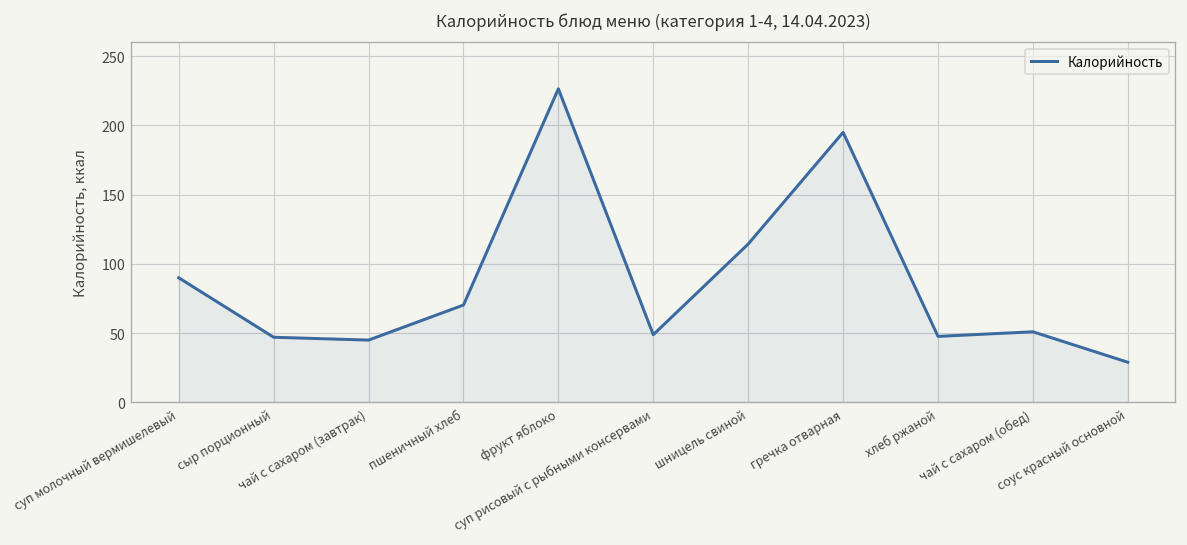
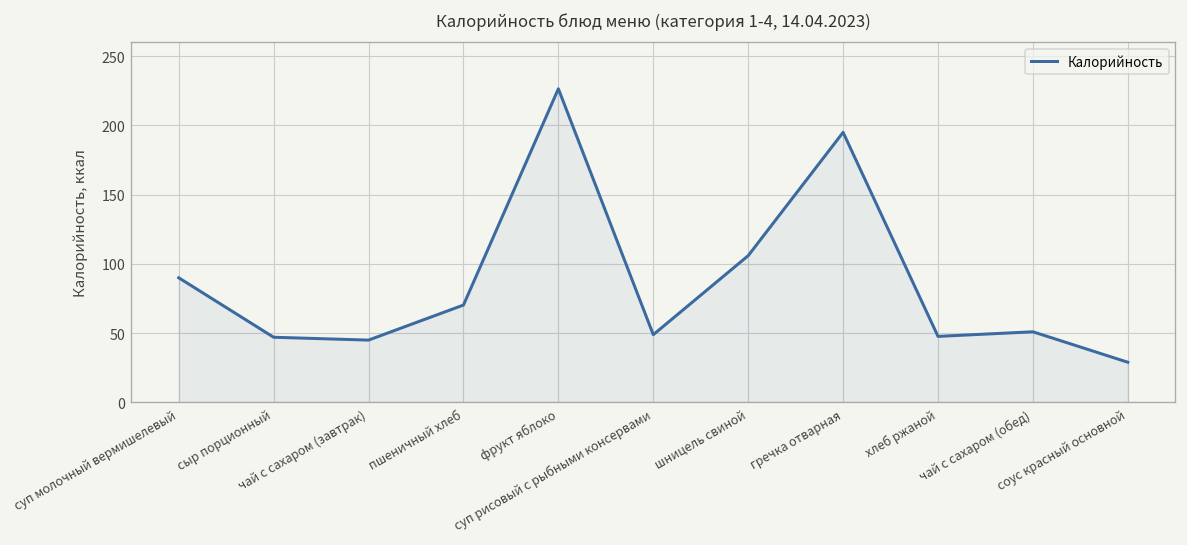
шницель свиной: 114 -> 106
